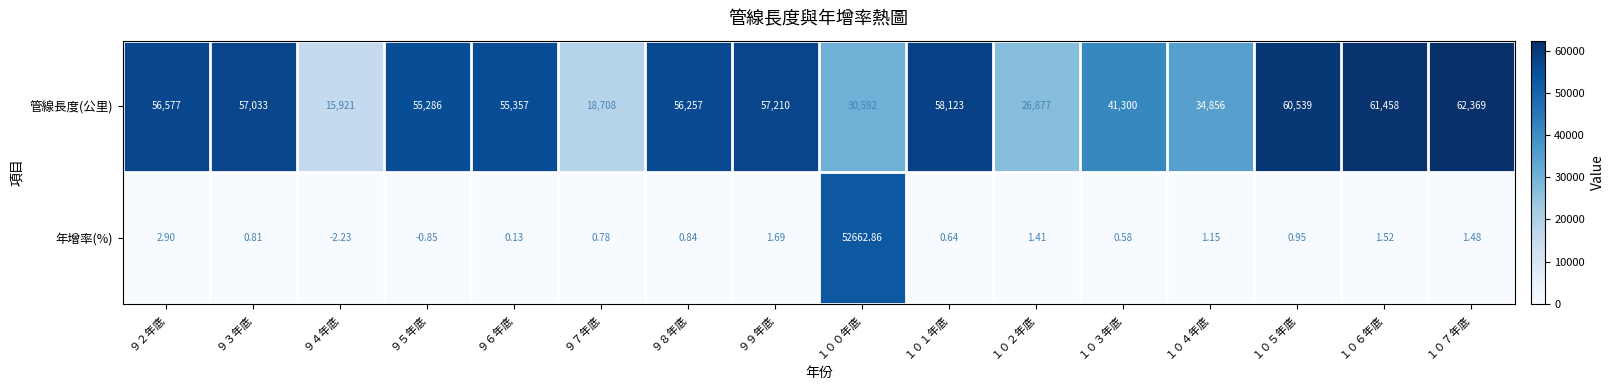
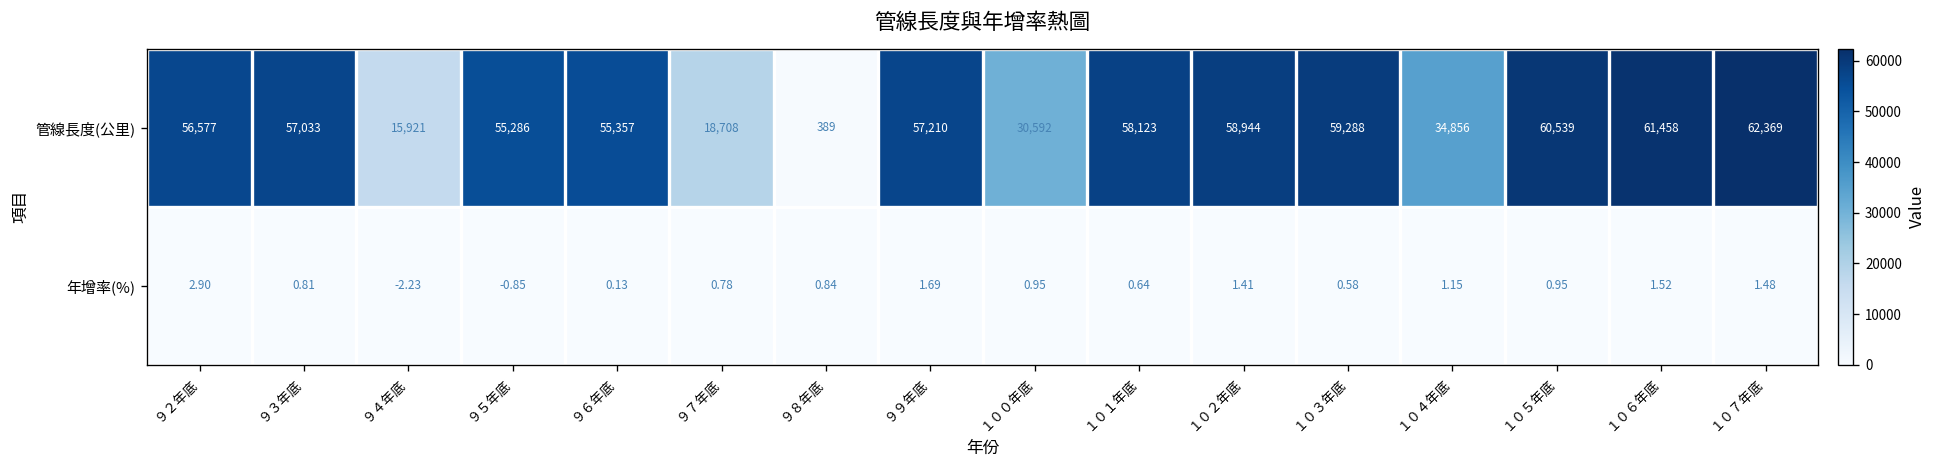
管線長度(公里), ９８年底: 56,257 -> 389
管線長度(公里), １０２年底: 26,877 -> 58,944
管線長度(公里), １０３年底: 41,300 -> 59,288
年增率(%), １００年底: 52662.86 -> 0.95
